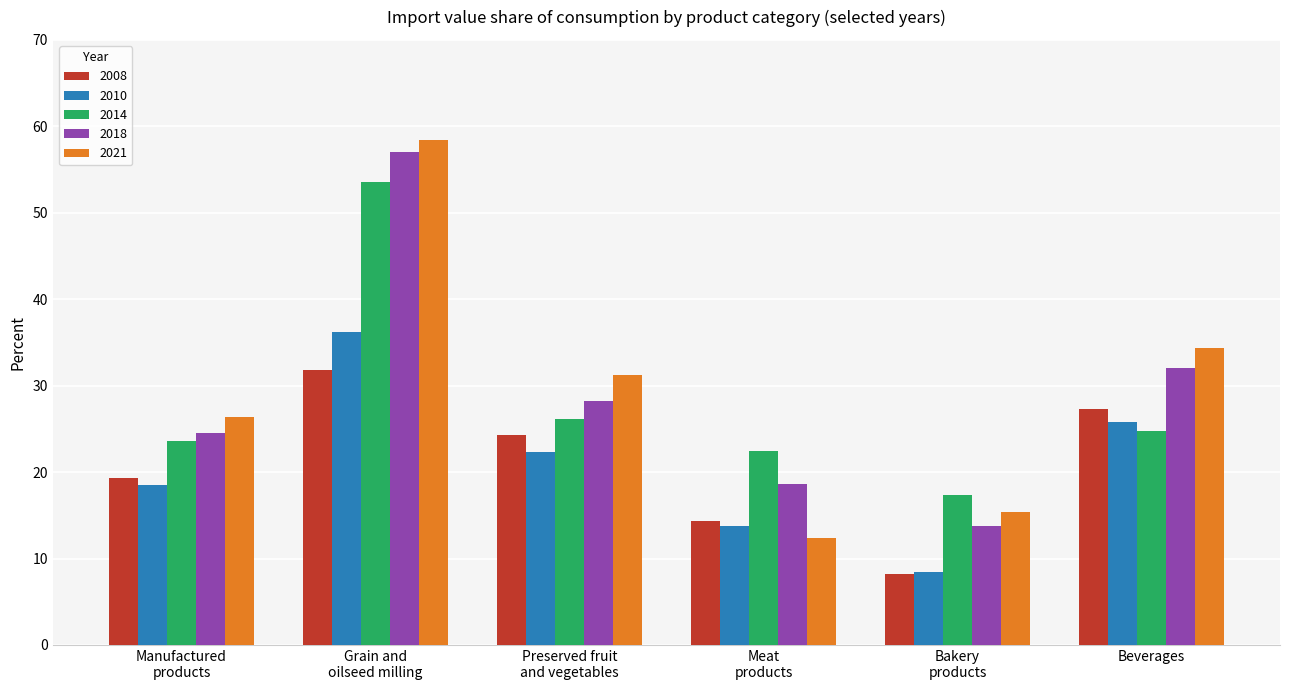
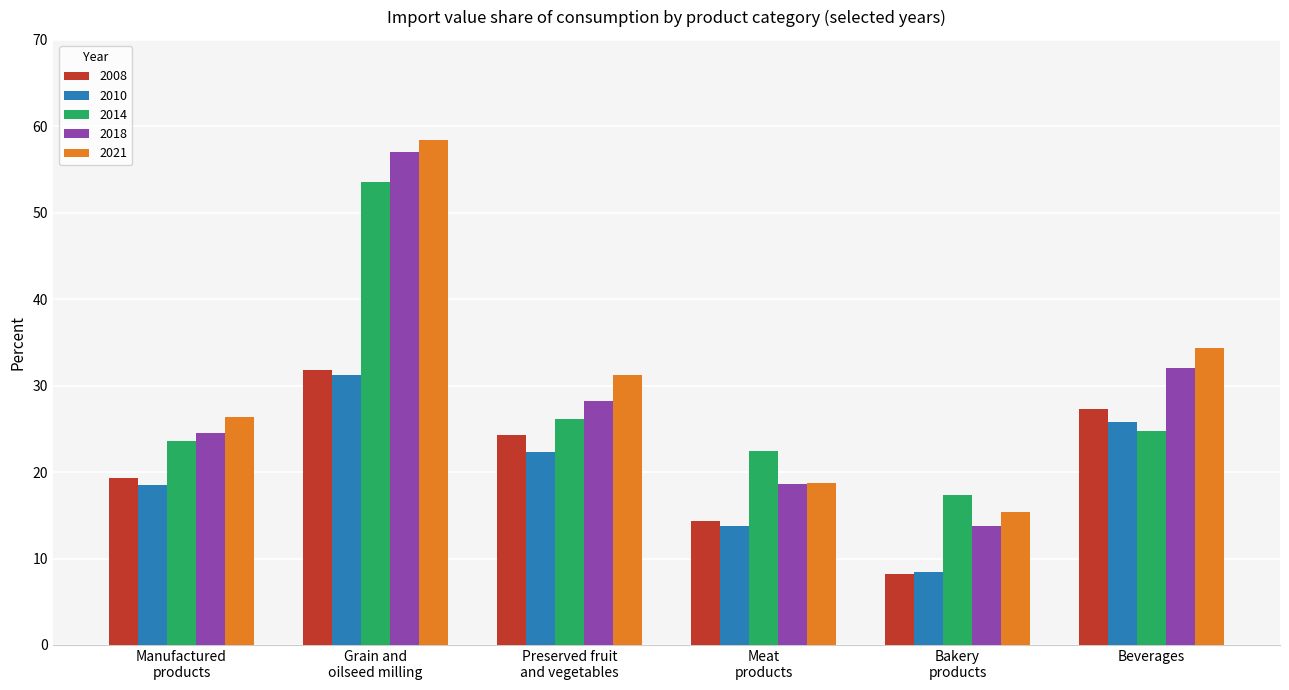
2010, Grain and oilseed milling: 36 -> 31
2021, Meat products: 12 -> 19
